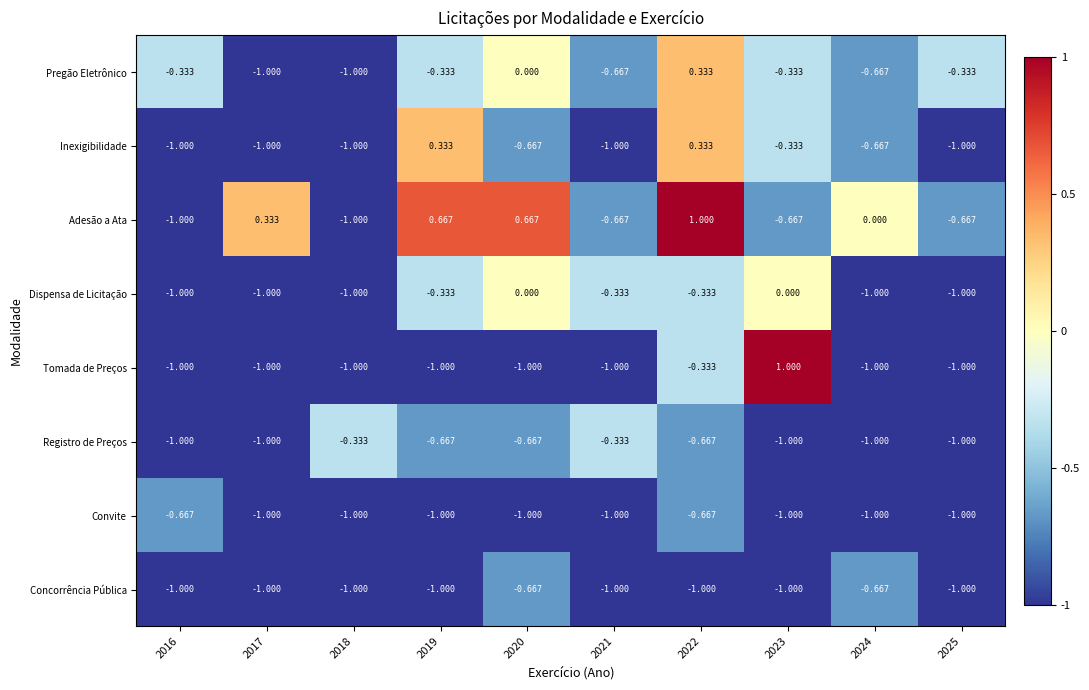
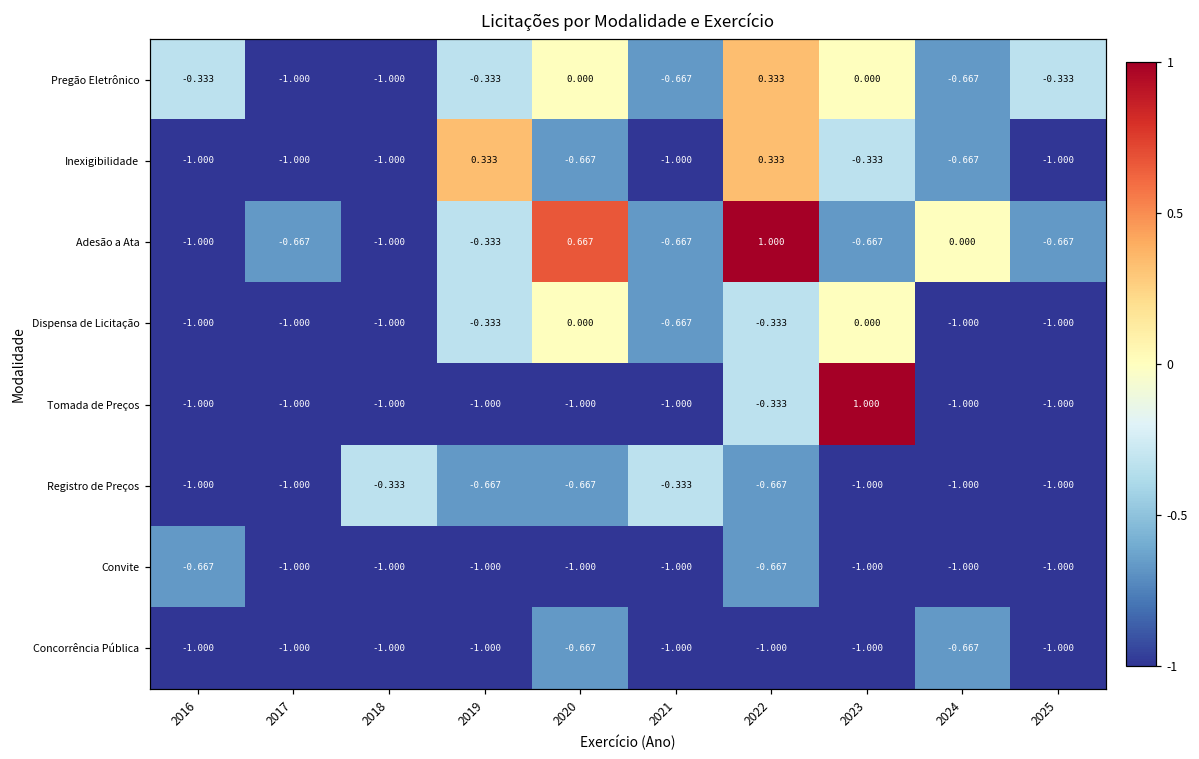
Pregão Eletrônico, 2023: -0.333 -> 0.000
Adesão a Ata, 2017: 0.333 -> -0.667
Adesão a Ata, 2019: 0.667 -> -0.333
Dispensa de Licitação, 2021: -0.333 -> -0.667
